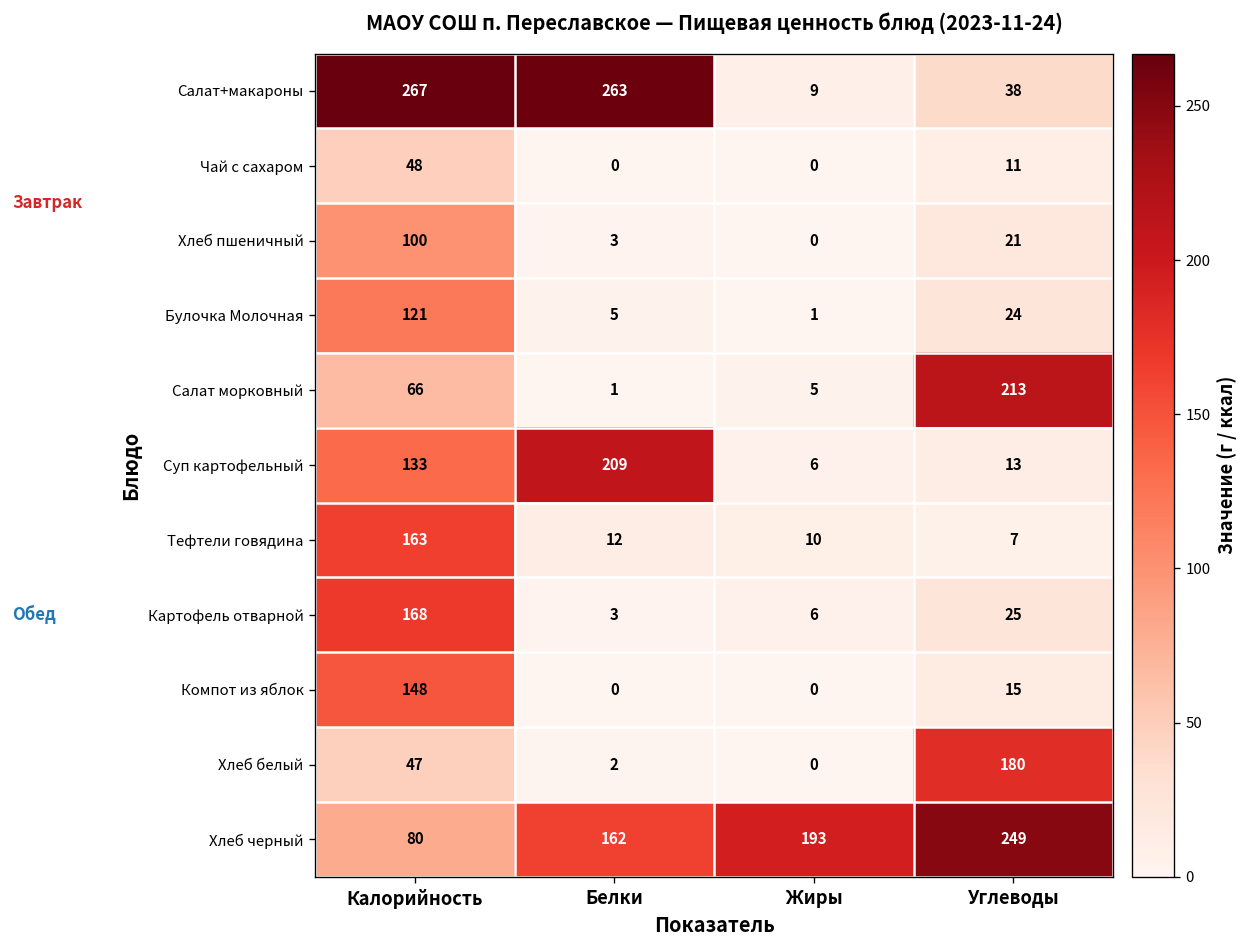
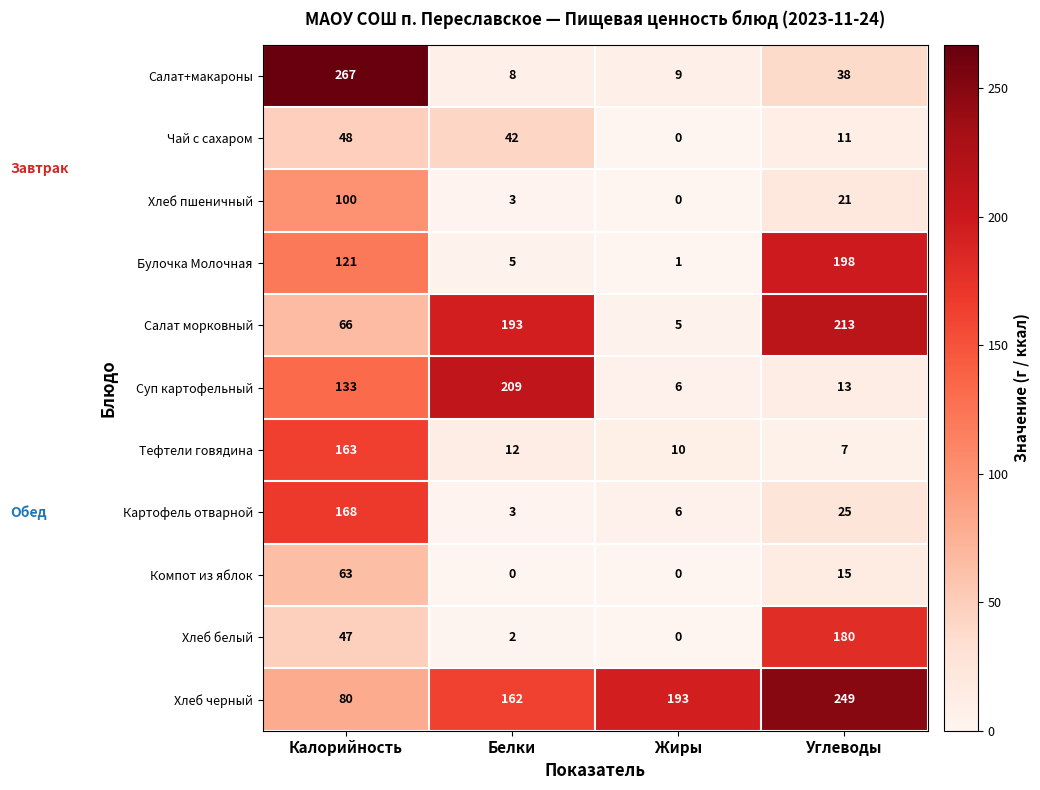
Салат+макароны, Белки: 263 -> 8
Чай с сахаром, Белки: 0 -> 42
Булочка Молочная, Углеводы: 24 -> 198
Салат морковный, Белки: 1 -> 193
Компот из яблок, Калорийность: 148 -> 63
